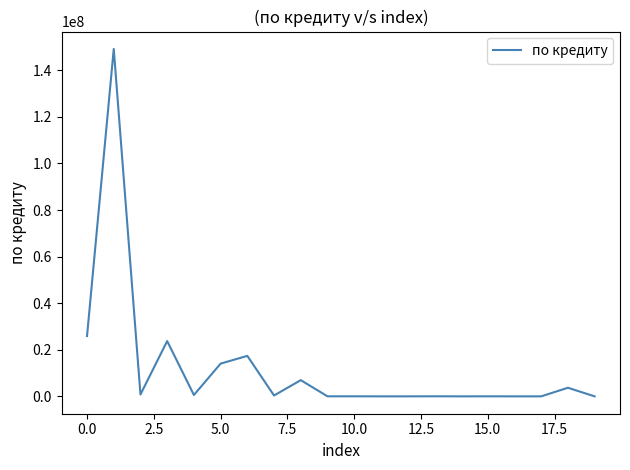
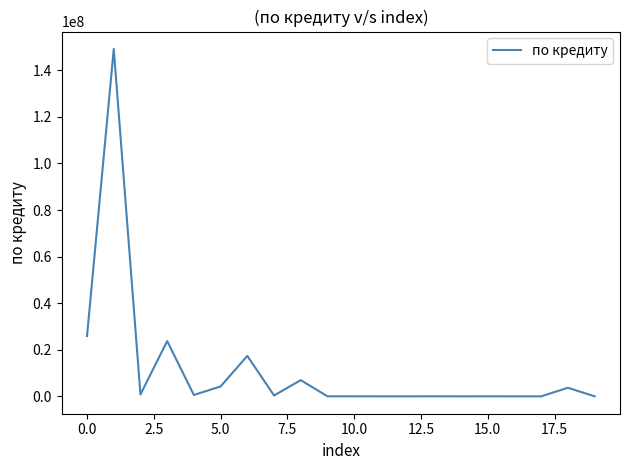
5.0: 14000000 -> 4000000
